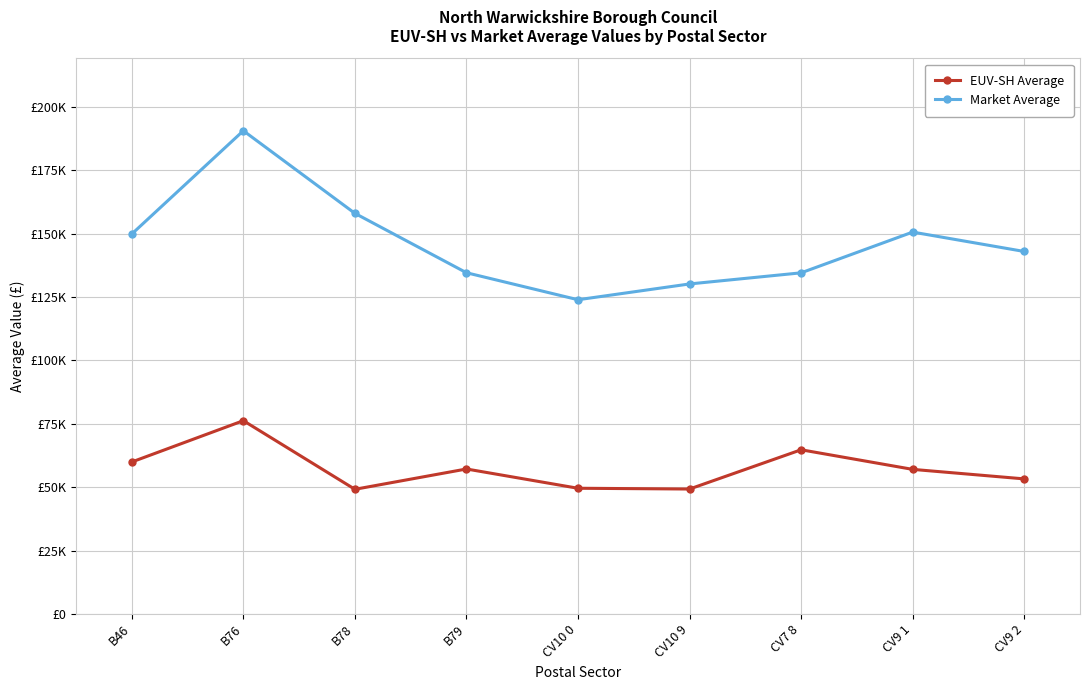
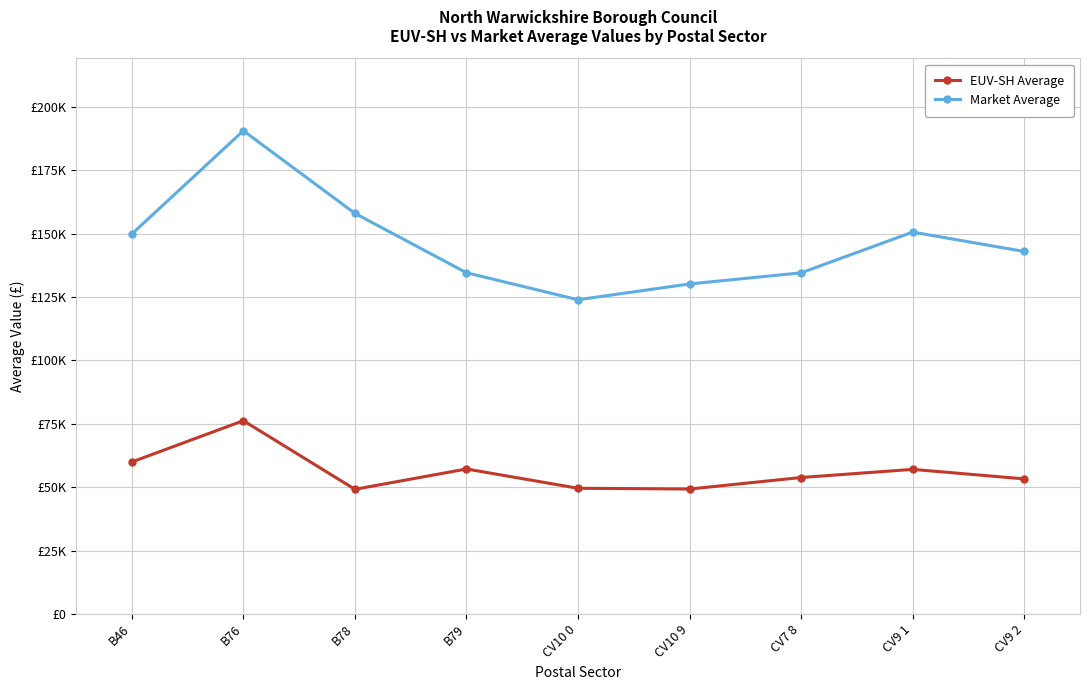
EUV-SH Average, CV7 8: £65000 -> £54000
